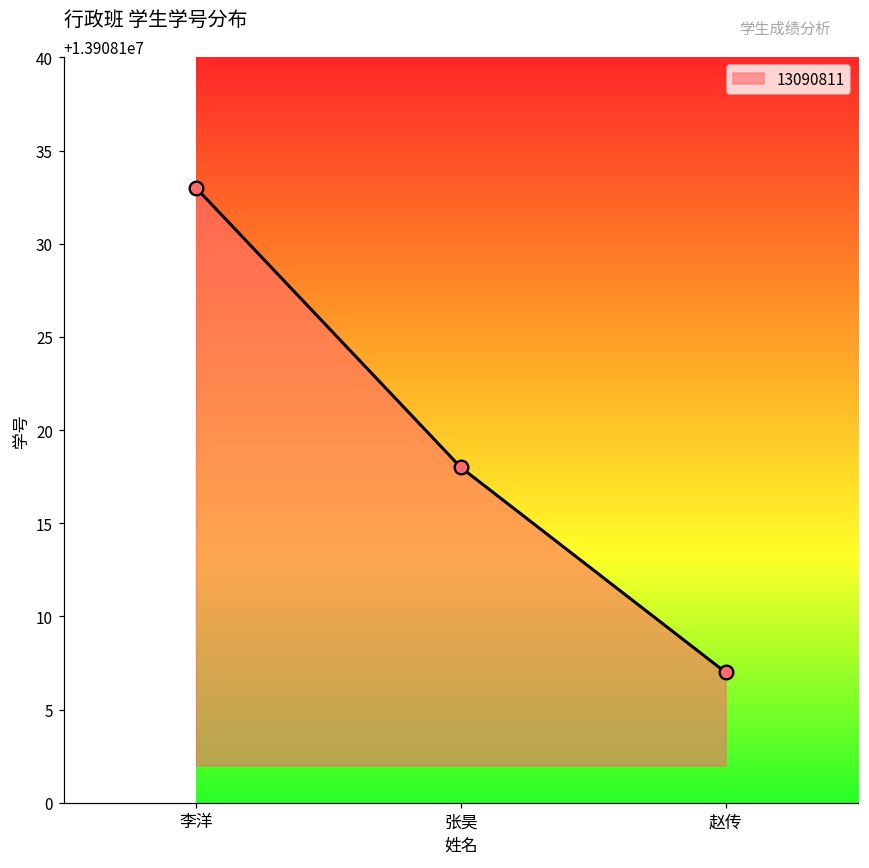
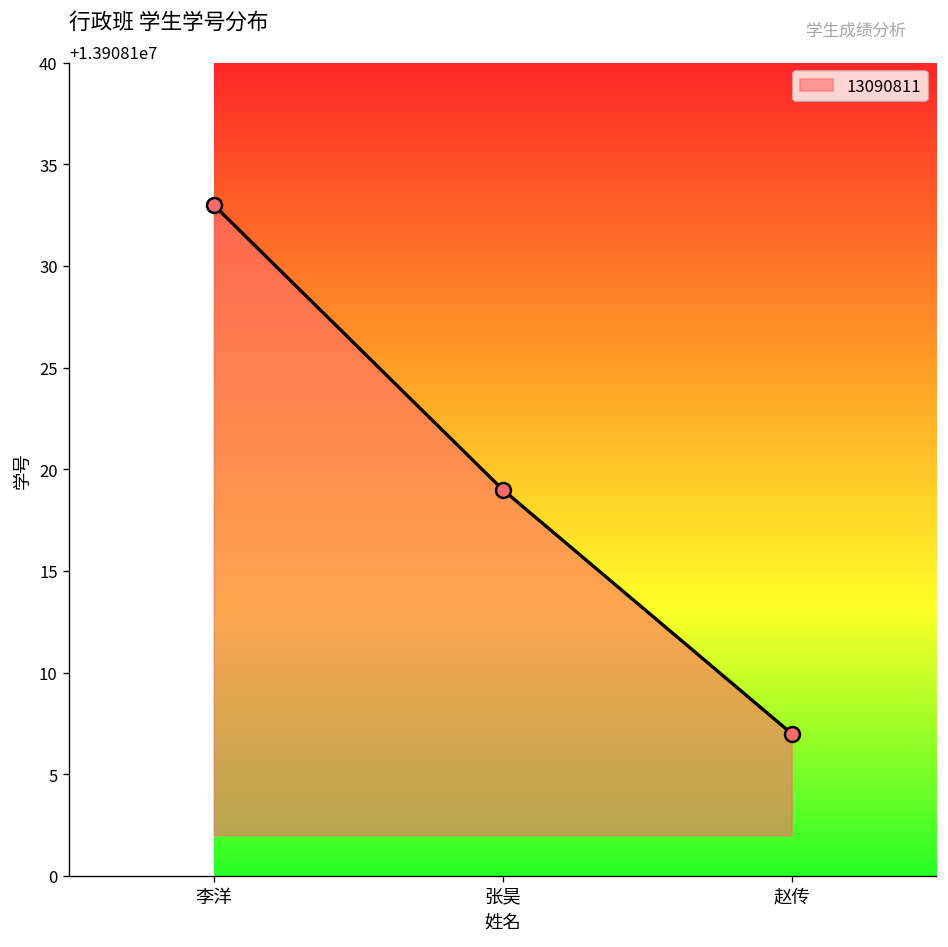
张昊: 13908118 -> 13908119
